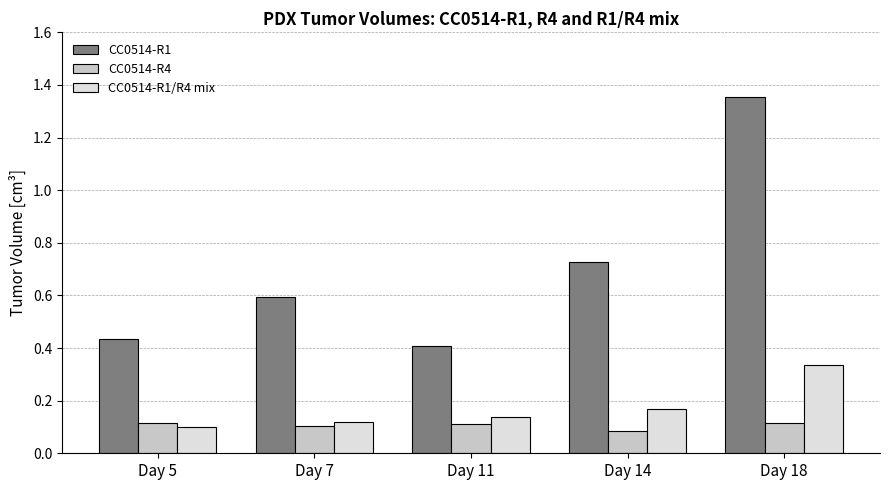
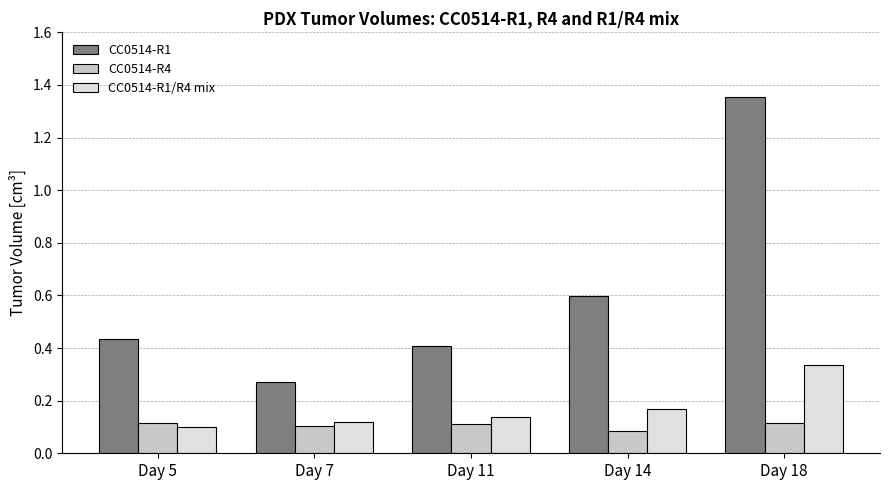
CC0514-R1, Day 7: 0.59 -> 0.27
CC0514-R1, Day 14: 0.73 -> 0.60
